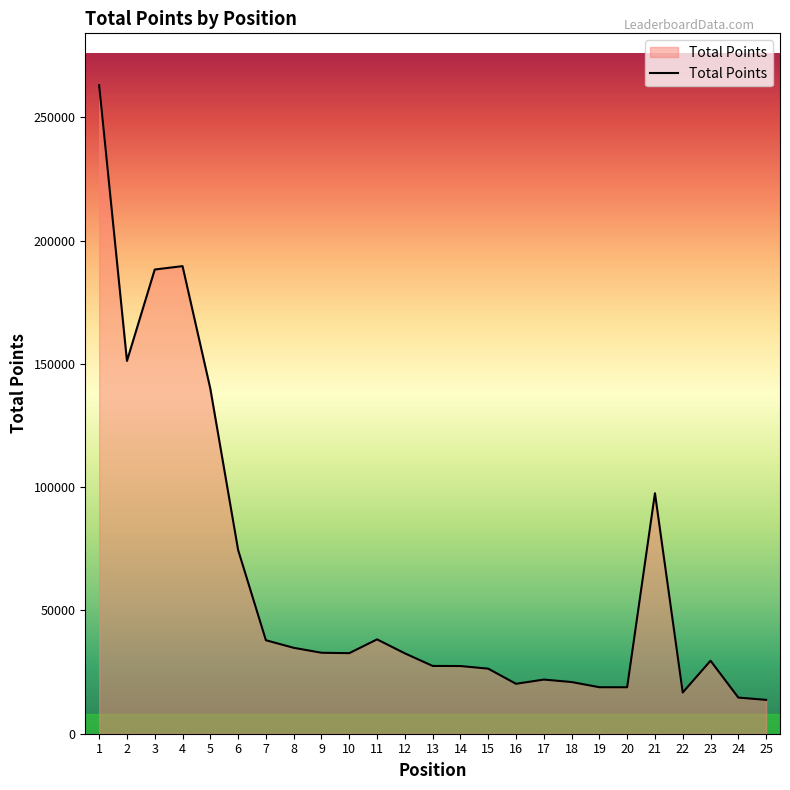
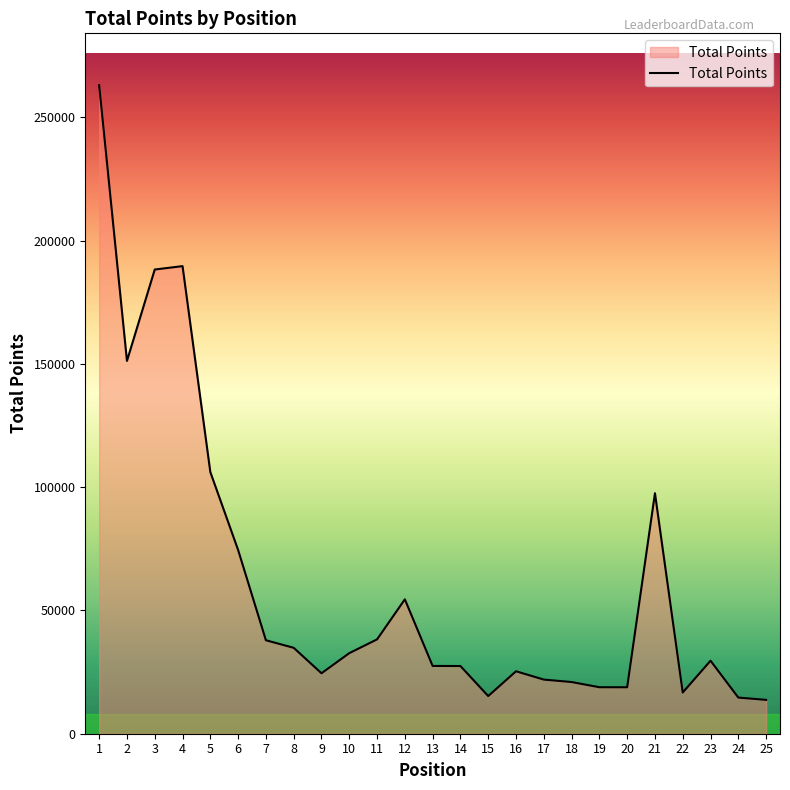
5: 140000 -> 106000
9: 33000 -> 25000
12: 33000 -> 55000
15: 26000 -> 15000
16: 20000 -> 25000
